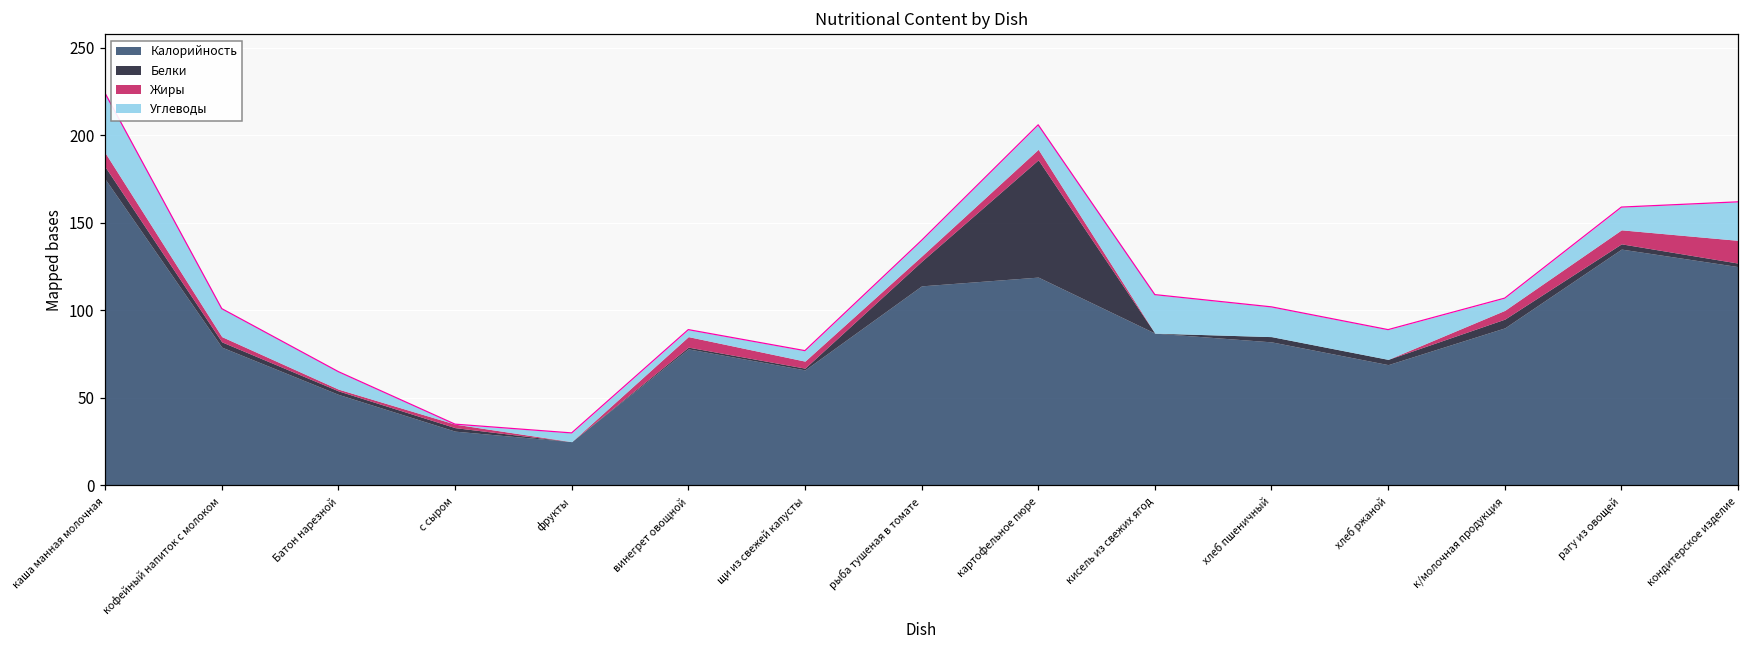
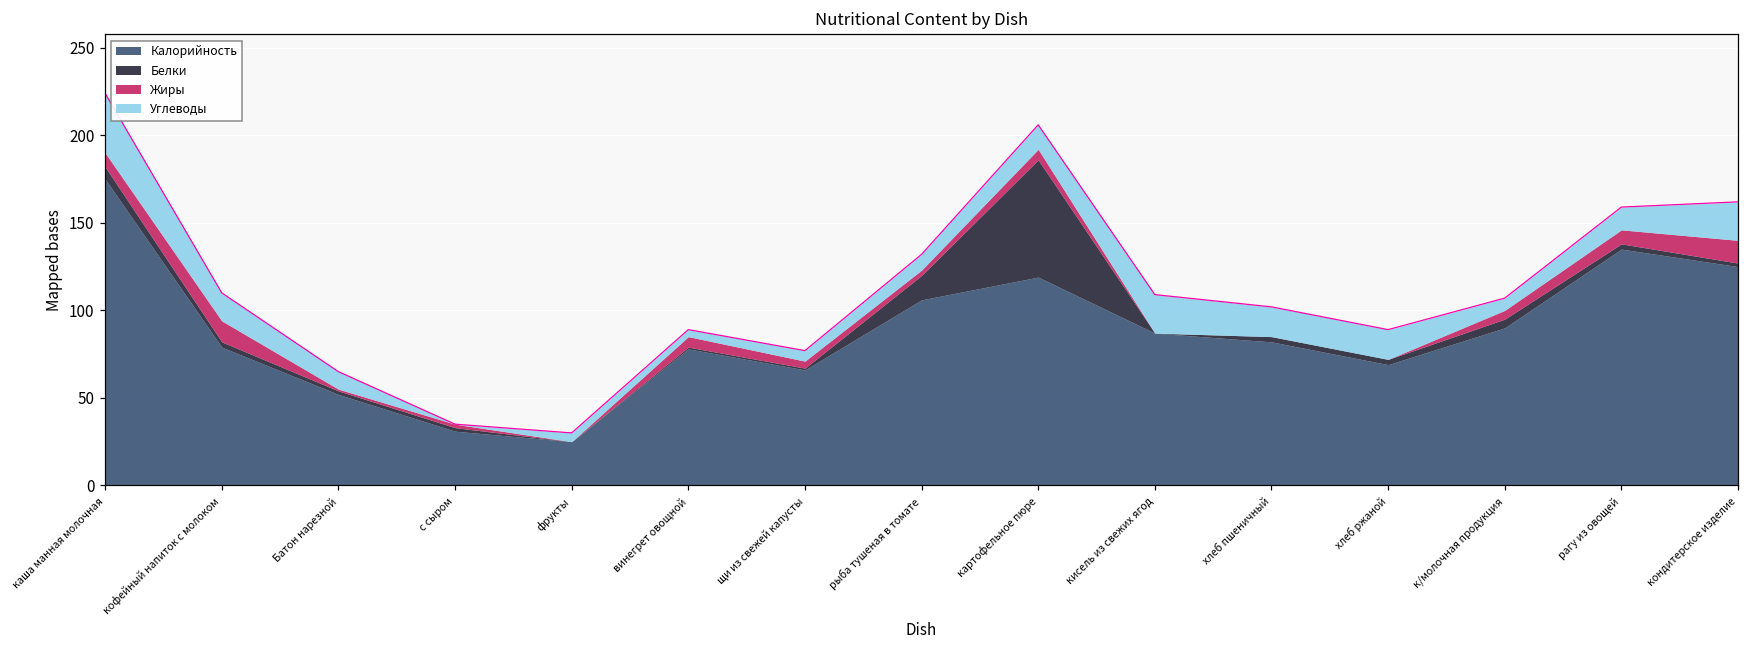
Жиры, кофейный напиток с молоком: 3 -> 12
Калорийность, рыба тушеная в томате: 114 -> 106
